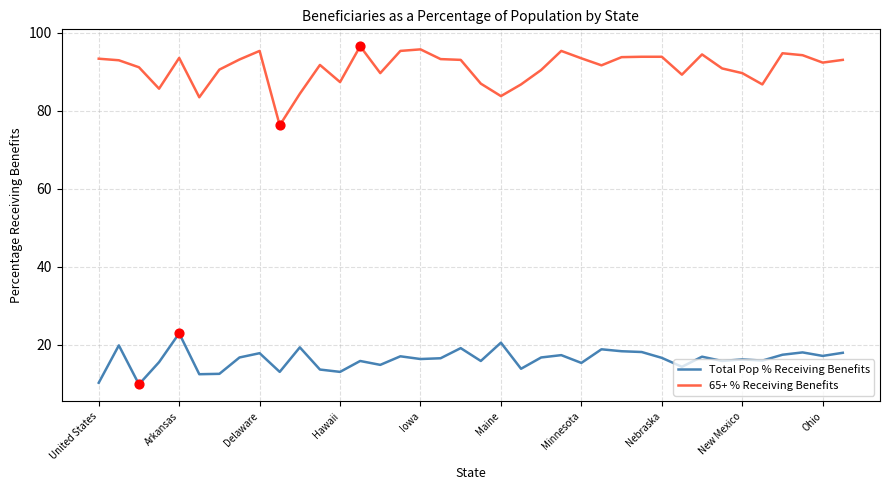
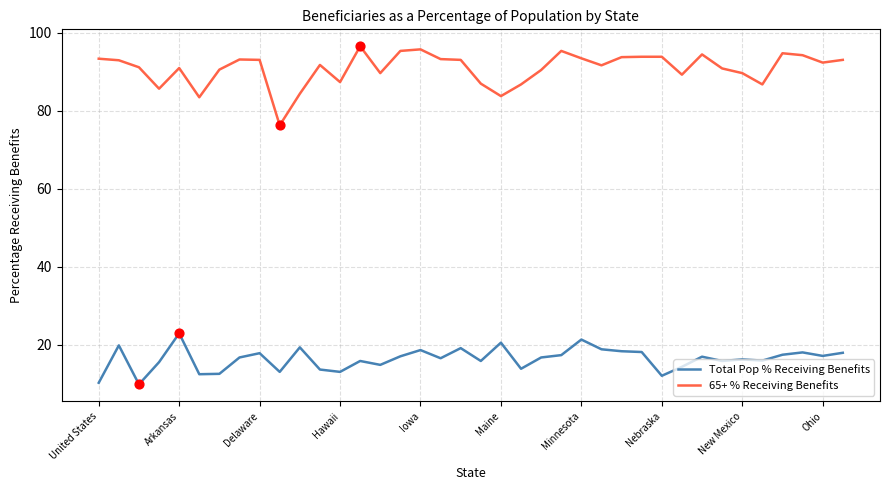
65+ % Receiving Benefits, Arkansas: 94 -> 91
65+ % Receiving Benefits, Delaware: 95 -> 93
Total Pop % Receiving Benefits, Iowa: 16 -> 19
Total Pop % Receiving Benefits, Minnesota: 15 -> 21
Total Pop % Receiving Benefits, Nebraska: 17 -> 12
